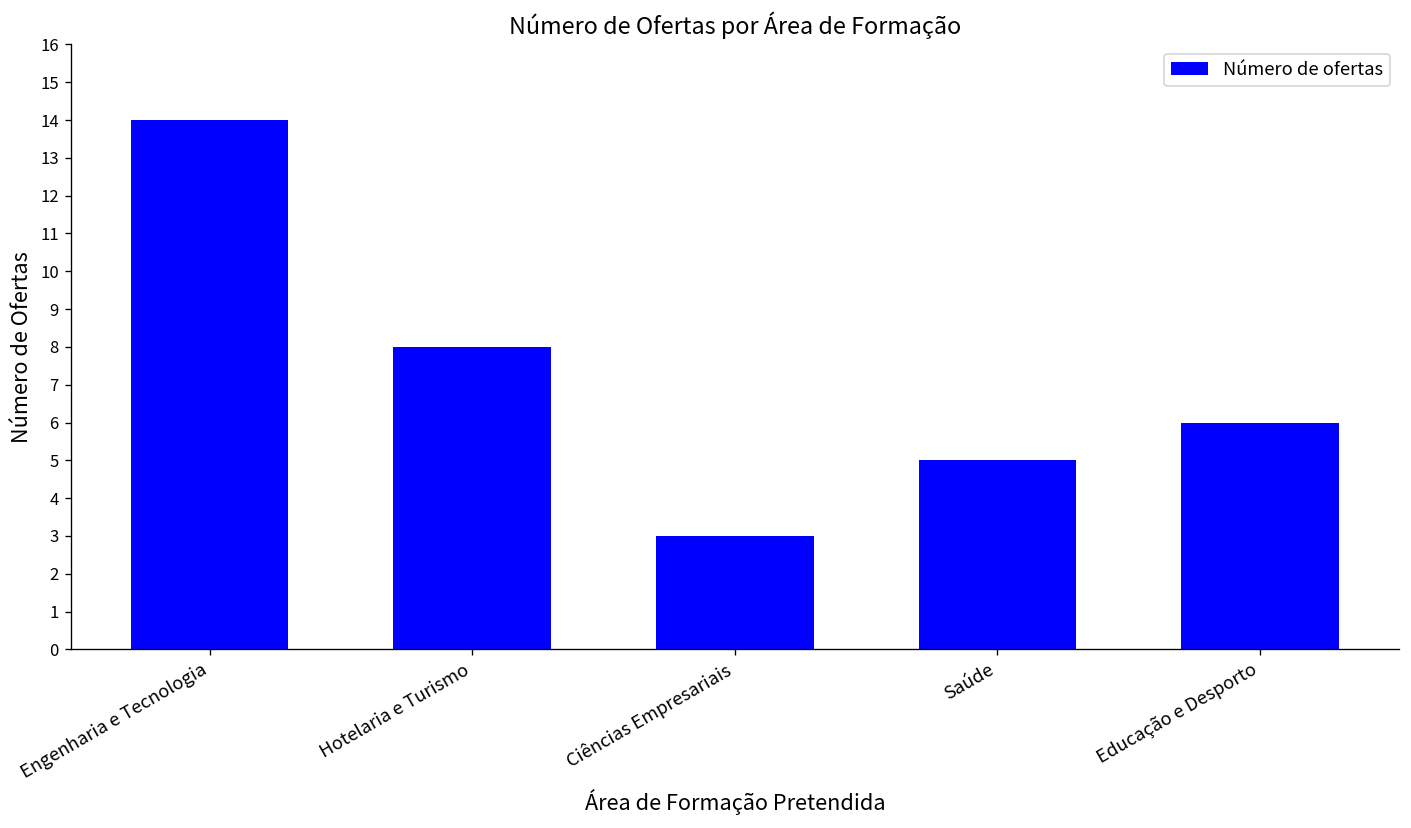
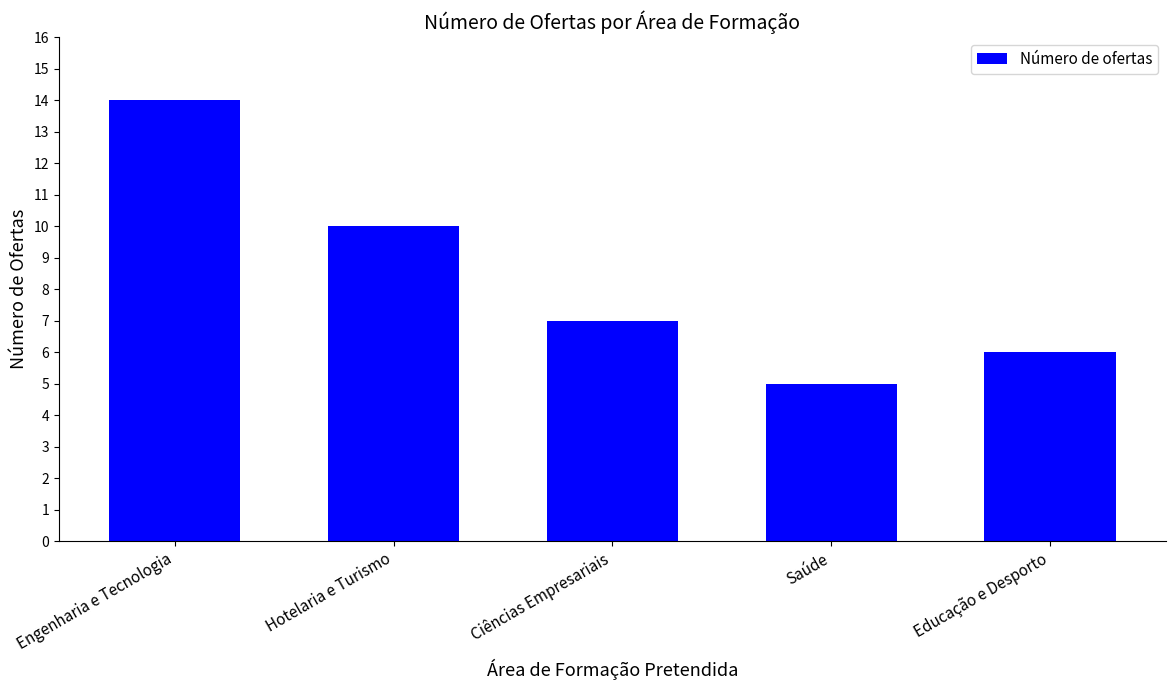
Hotelaria e Turismo: 8 -> 10
Ciências Empresariais: 3 -> 7
